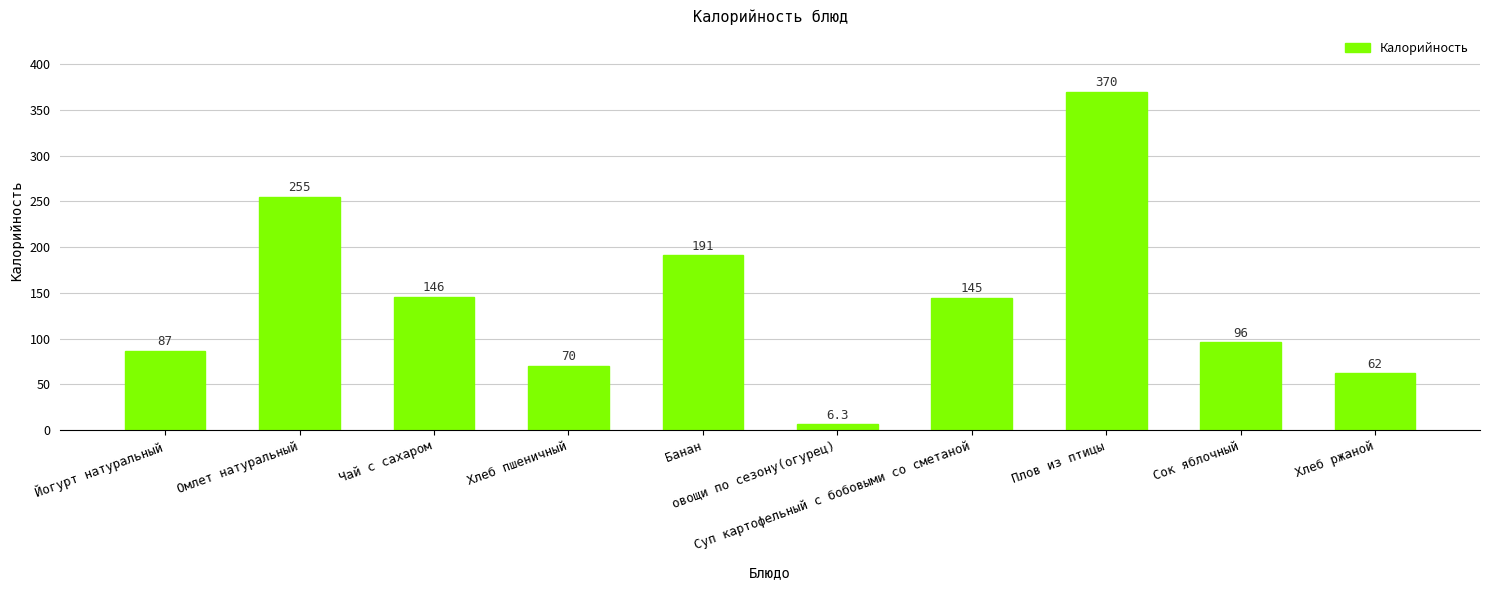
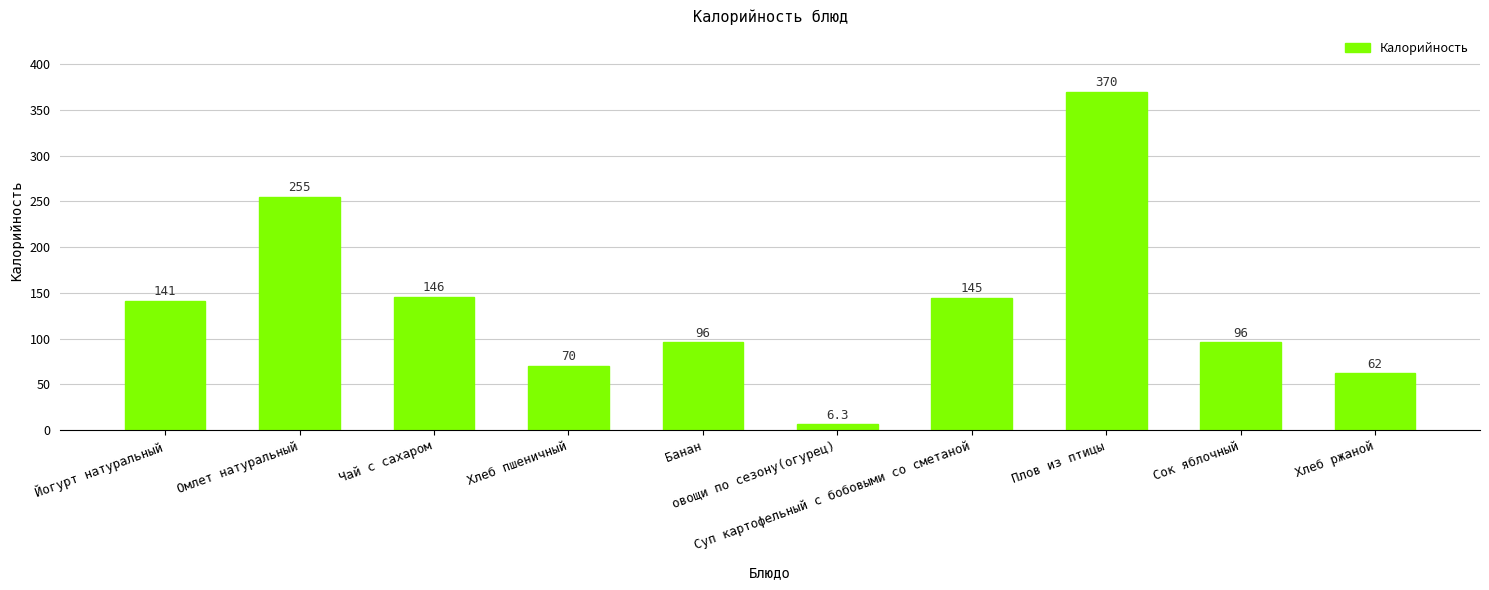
Йогурт натуральный: 87 -> 141
Банан: 191 -> 96
